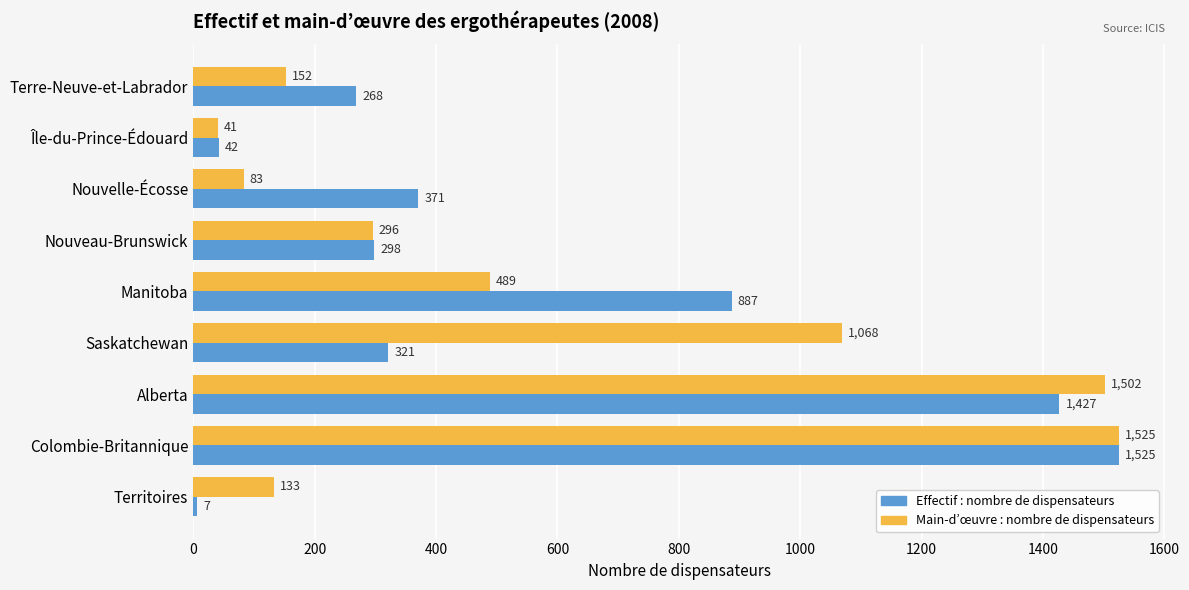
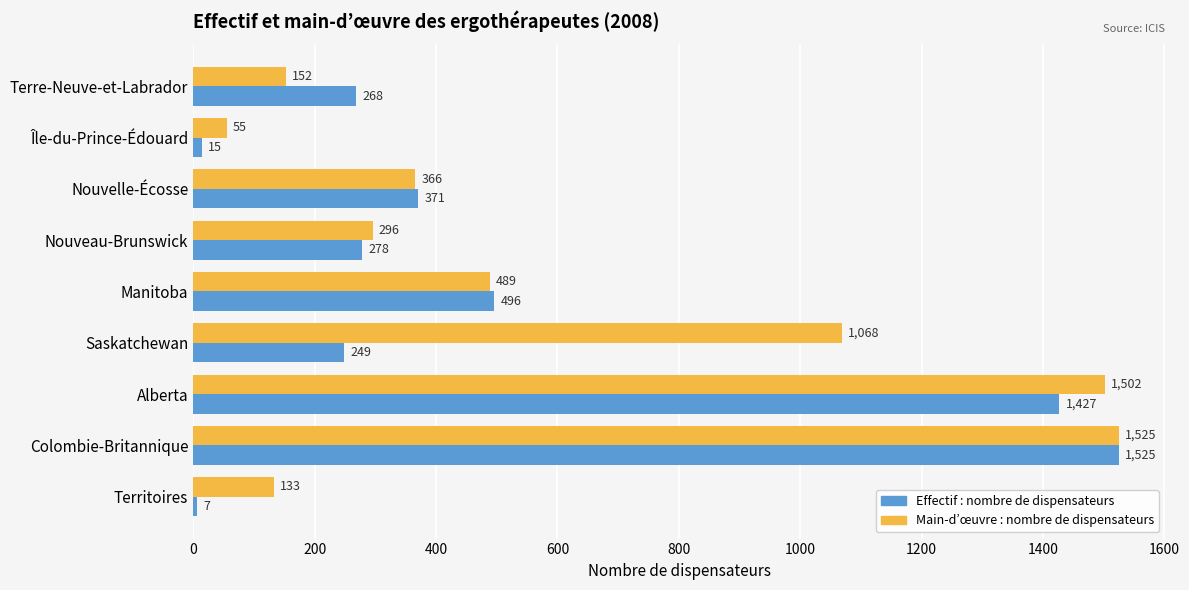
Main-d’œuvre : nombre de dispensateurs, Île-du-Prince-Édouard: 41 -> 55
Effectif : nombre de dispensateurs, Île-du-Prince-Édouard: 42 -> 15
Main-d’œuvre : nombre de dispensateurs, Nouvelle-Écosse: 83 -> 366
Effectif : nombre de dispensateurs, Nouveau-Brunswick: 298 -> 278
Effectif : nombre de dispensateurs, Manitoba: 887 -> 496
Effectif : nombre de dispensateurs, Saskatchewan: 321 -> 249
